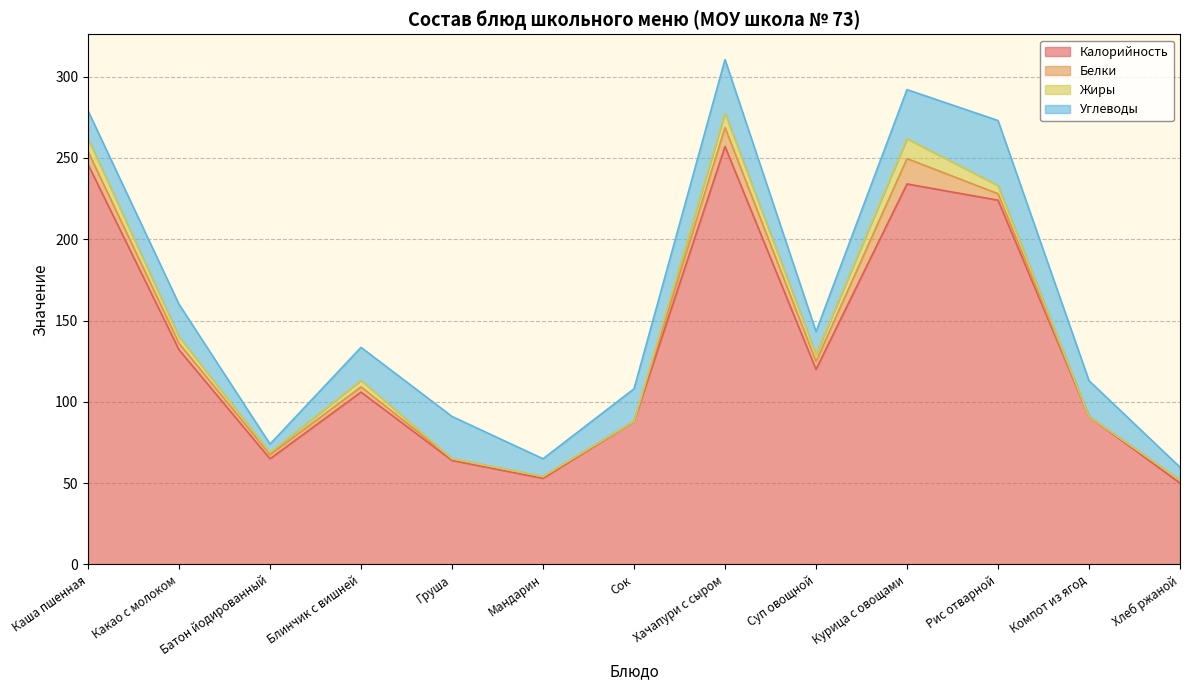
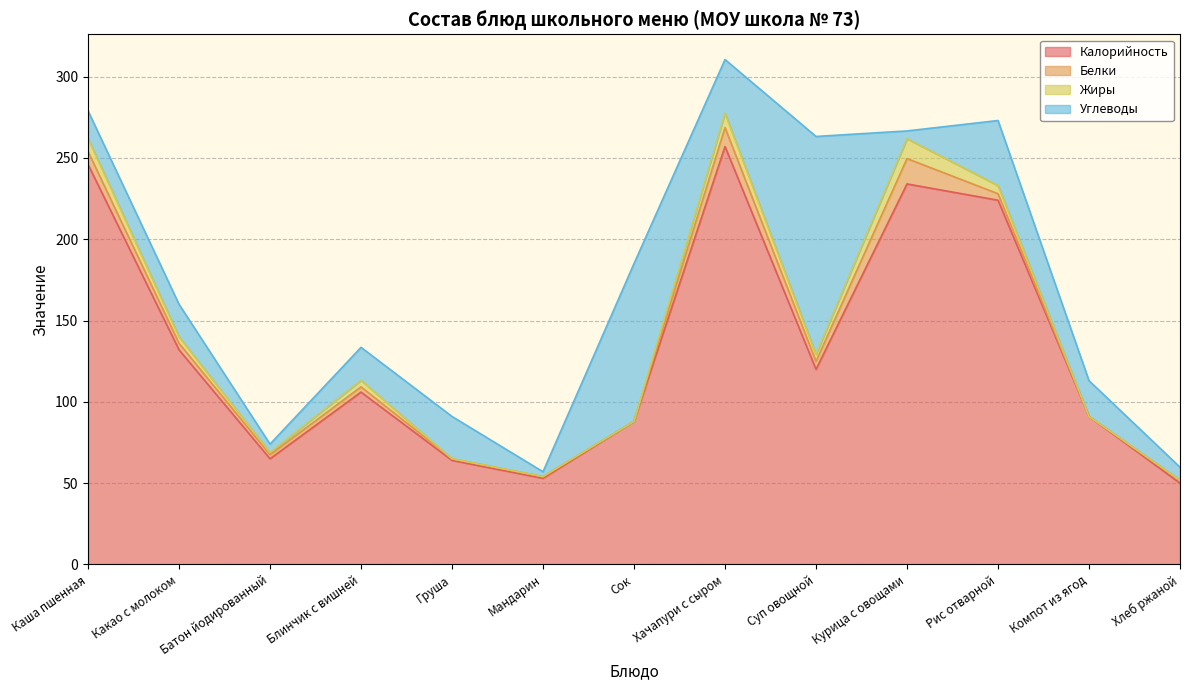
Углеводы, Мандарин: 11 -> 3
Углеводы, Сок: 20 -> 97
Углеводы, Суп овощной: 14 -> 134
Углеводы, Курица с овощами: 30 -> 5
